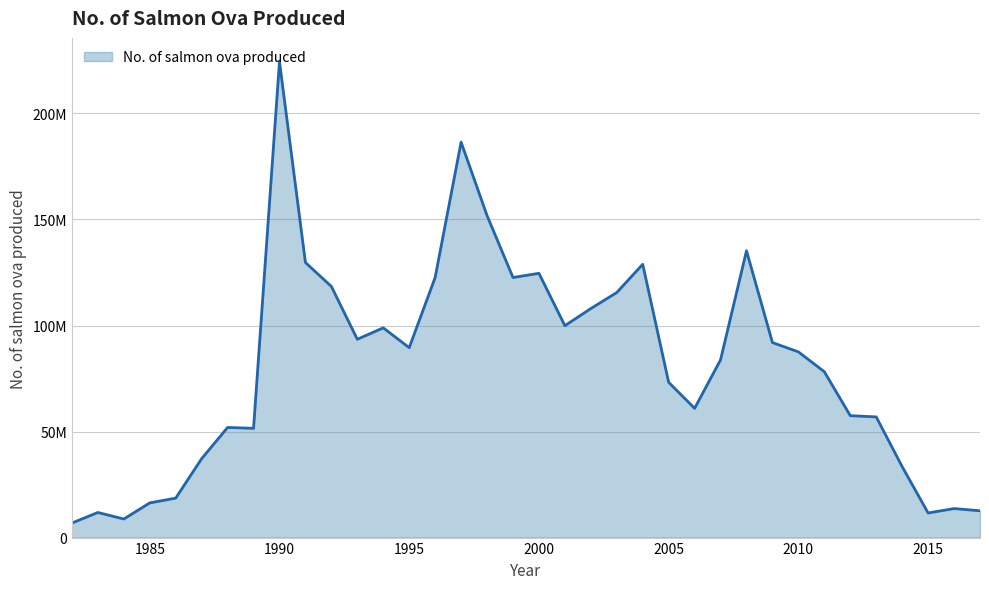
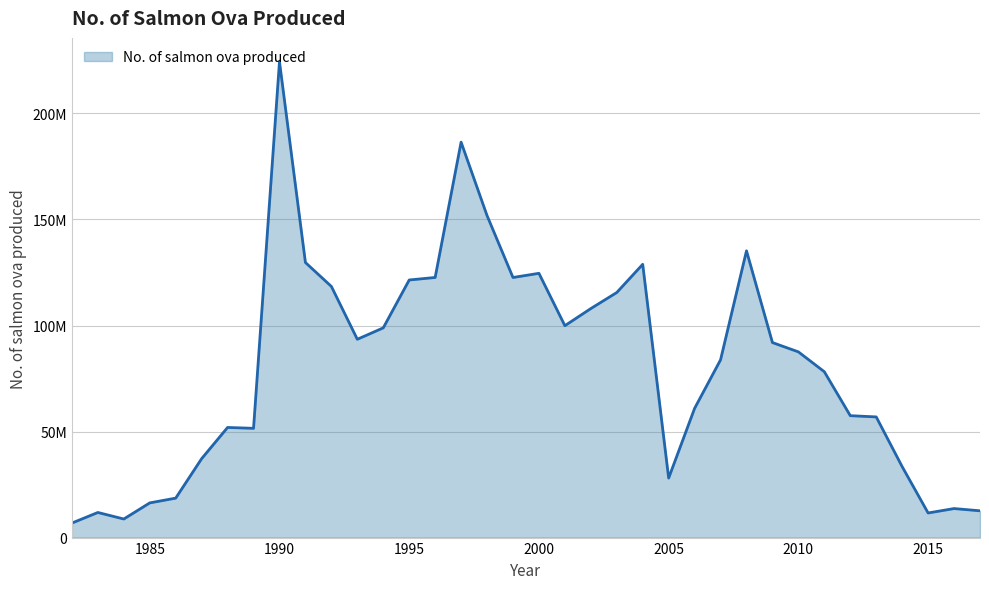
1995: 90000000 -> 121000000
2005: 73000000 -> 28000000
